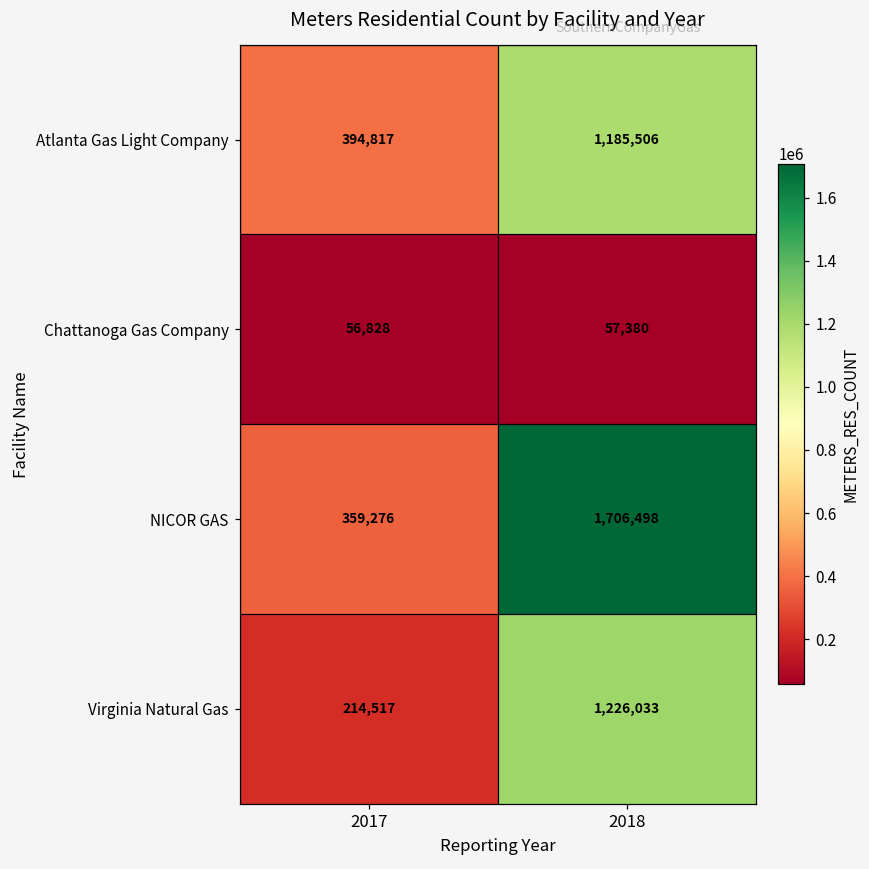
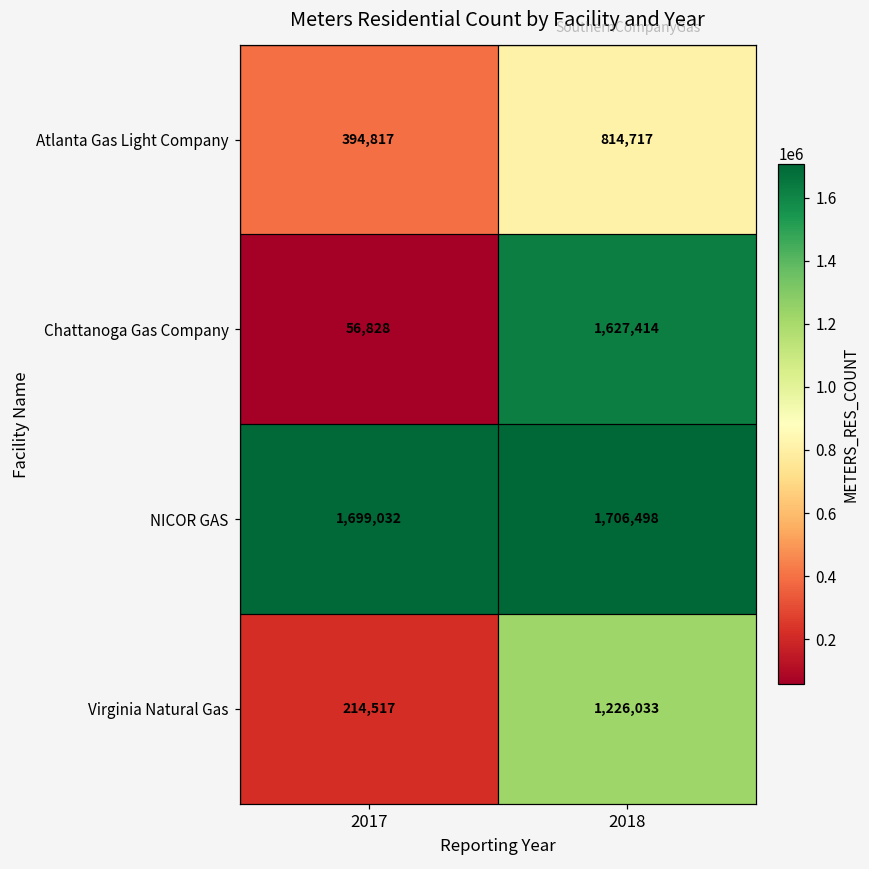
Atlanta Gas Light Company, 2018: 1,185,506 -> 814,717
Chattanoga Gas Company, 2018: 57,380 -> 1,627,414
NICOR GAS, 2017: 359,276 -> 1,699,032
